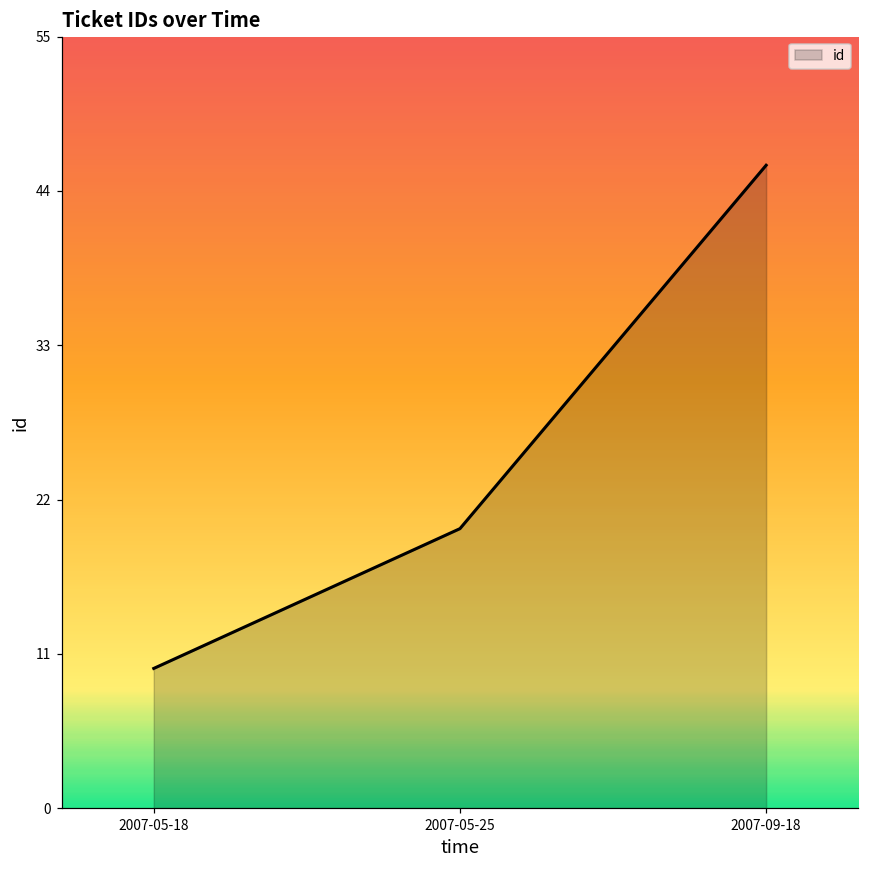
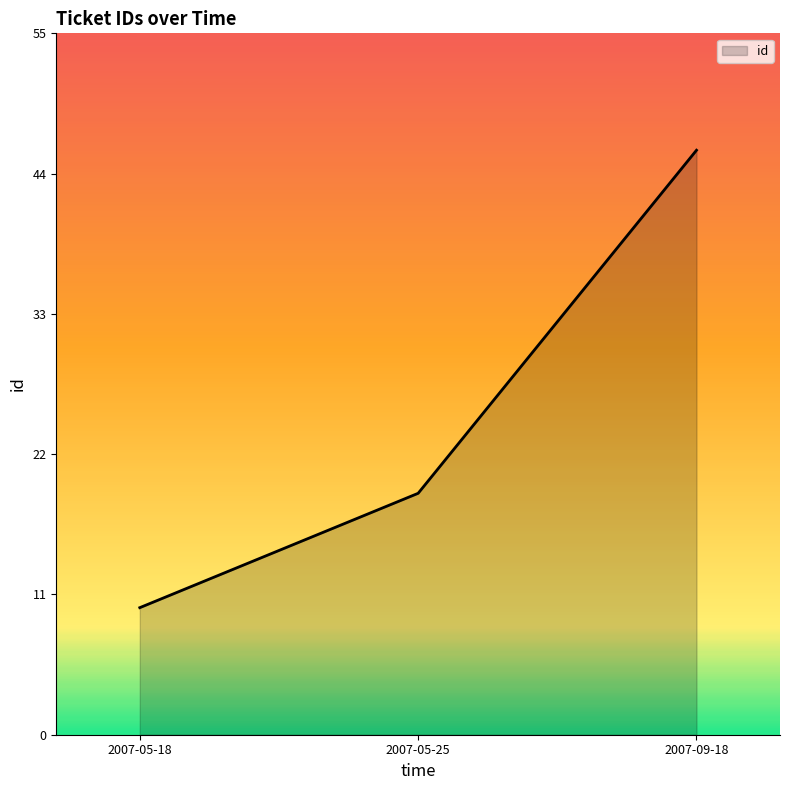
2007-05-25: 20 -> 19
